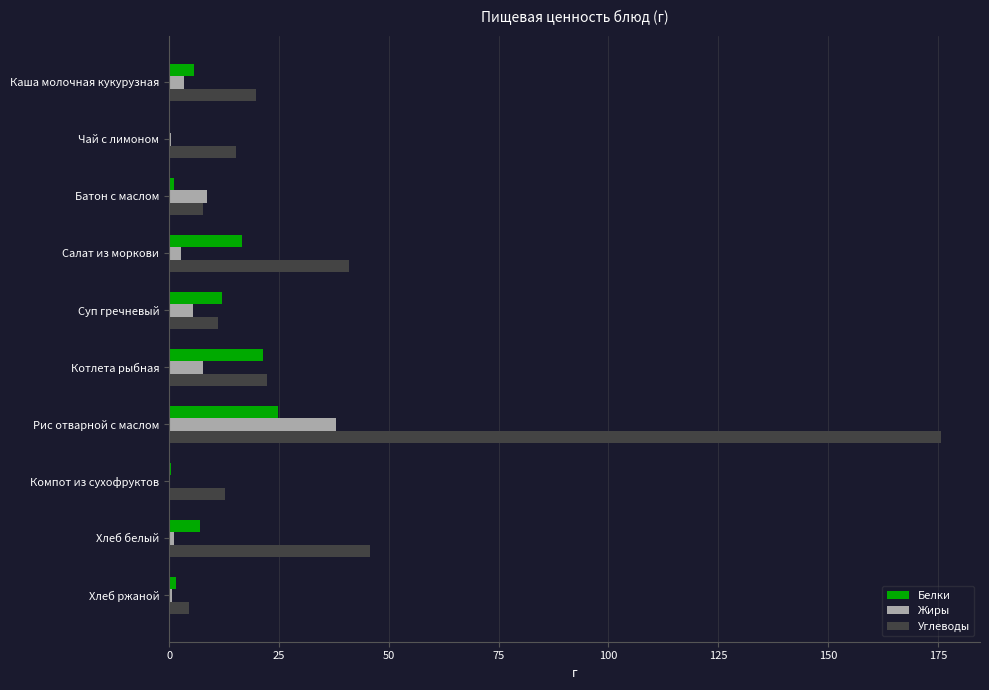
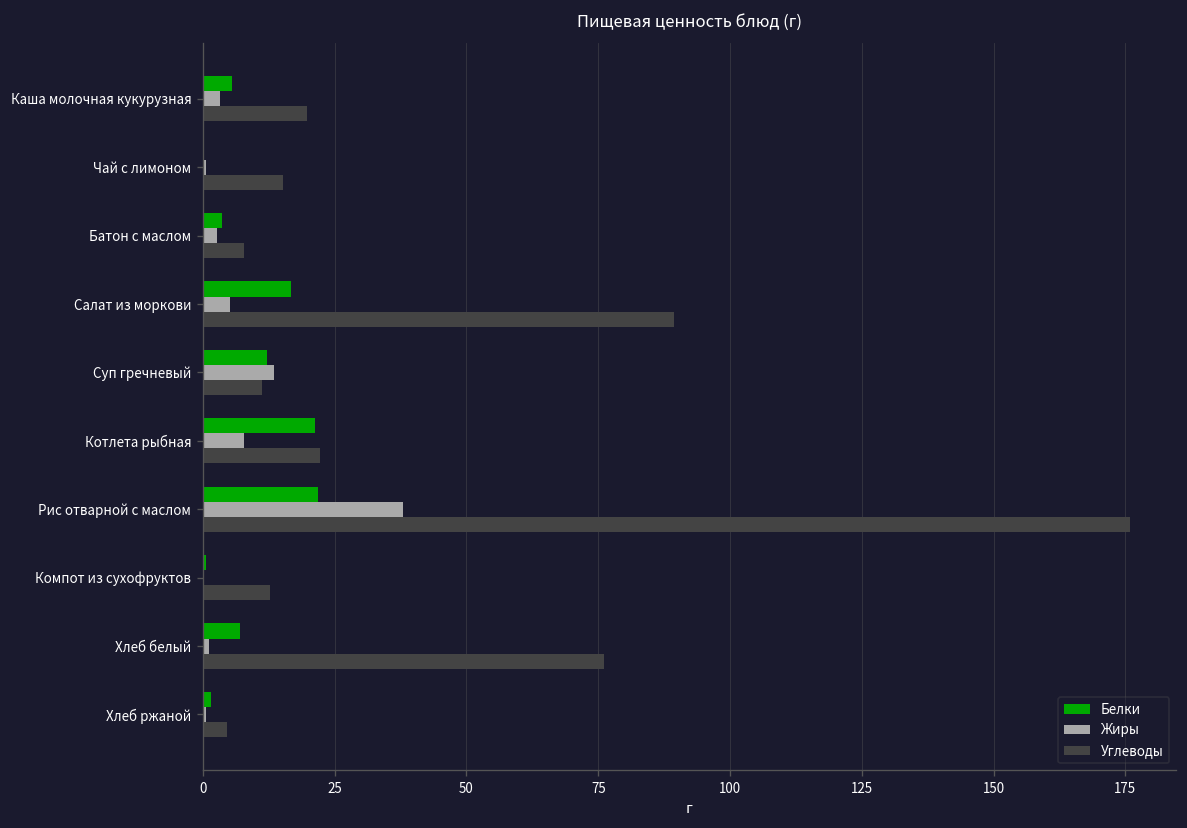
Белки, Батон с маслом: 1 -> 4
Жиры, Батон с маслом: 9 -> 3
Жиры, Салат из моркови: 3 -> 5
Углеводы, Салат из моркови: 41 -> 89
Жиры, Суп гречневый: 5 -> 14
Белки, Рис отварной с маслом: 25 -> 22
Углеводы, Хлеб белый: 46 -> 76
